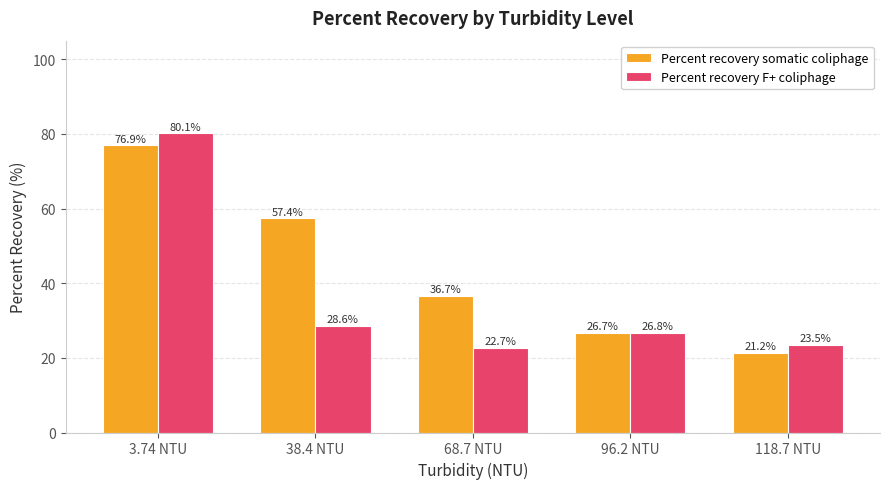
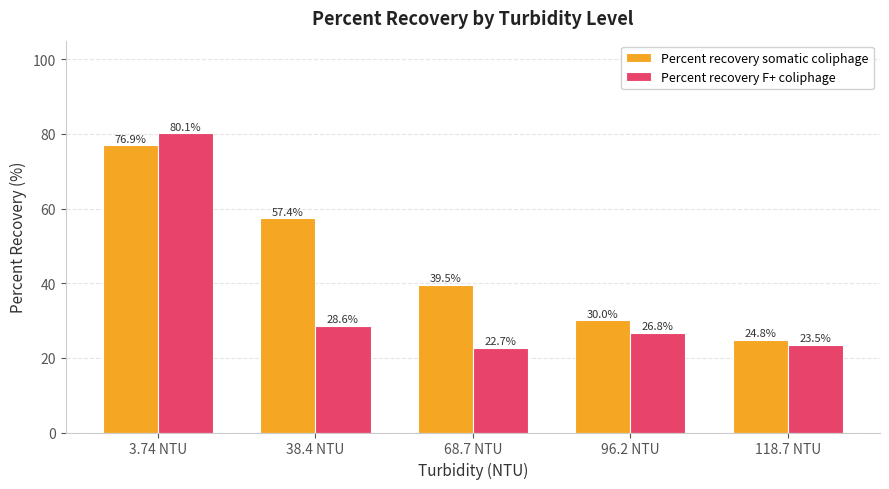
Percent recovery somatic coliphage, 68.7 NTU: 36.7% -> 39.5%
Percent recovery somatic coliphage, 96.2 NTU: 26.7% -> 30.0%
Percent recovery somatic coliphage, 118.7 NTU: 21.2% -> 24.8%
